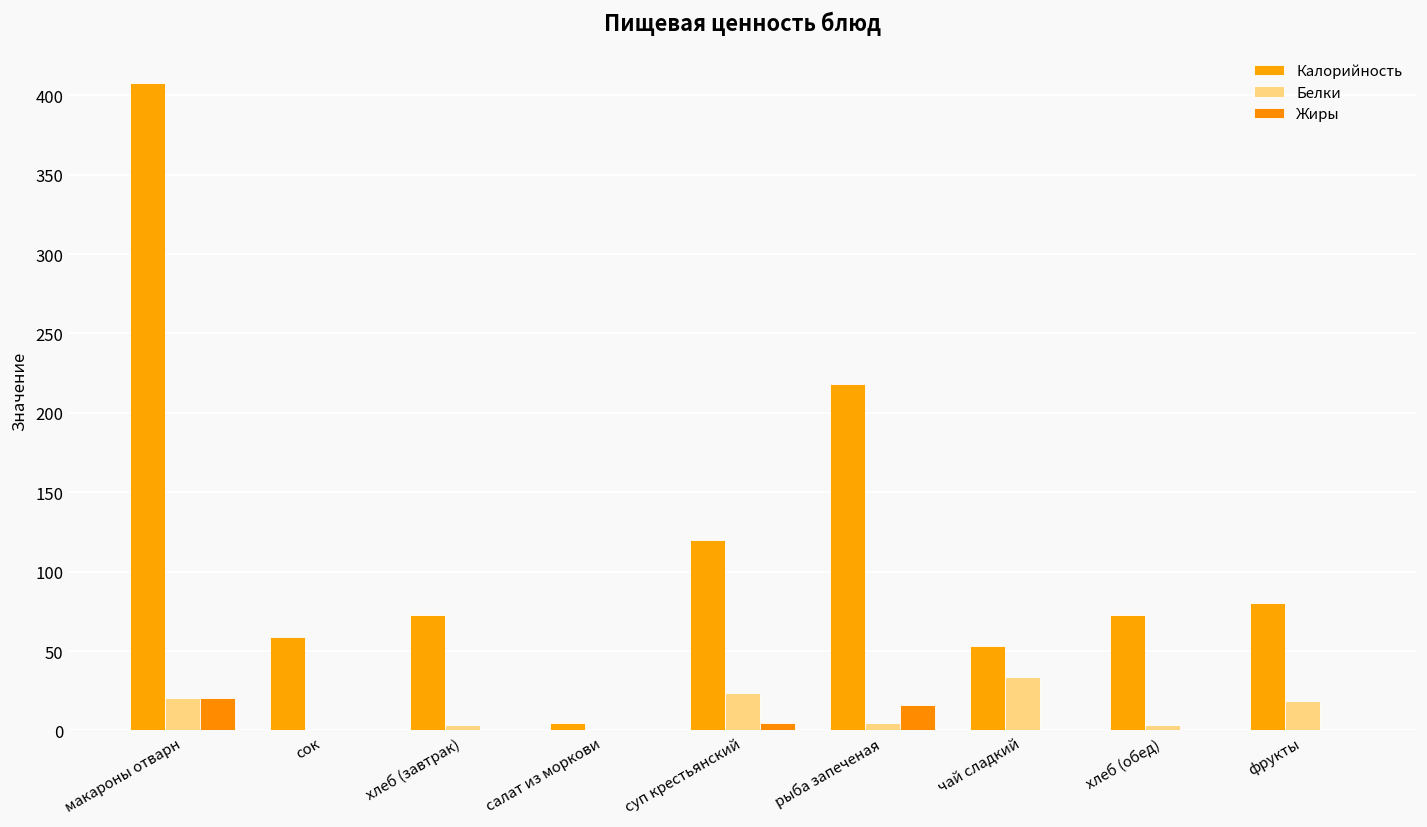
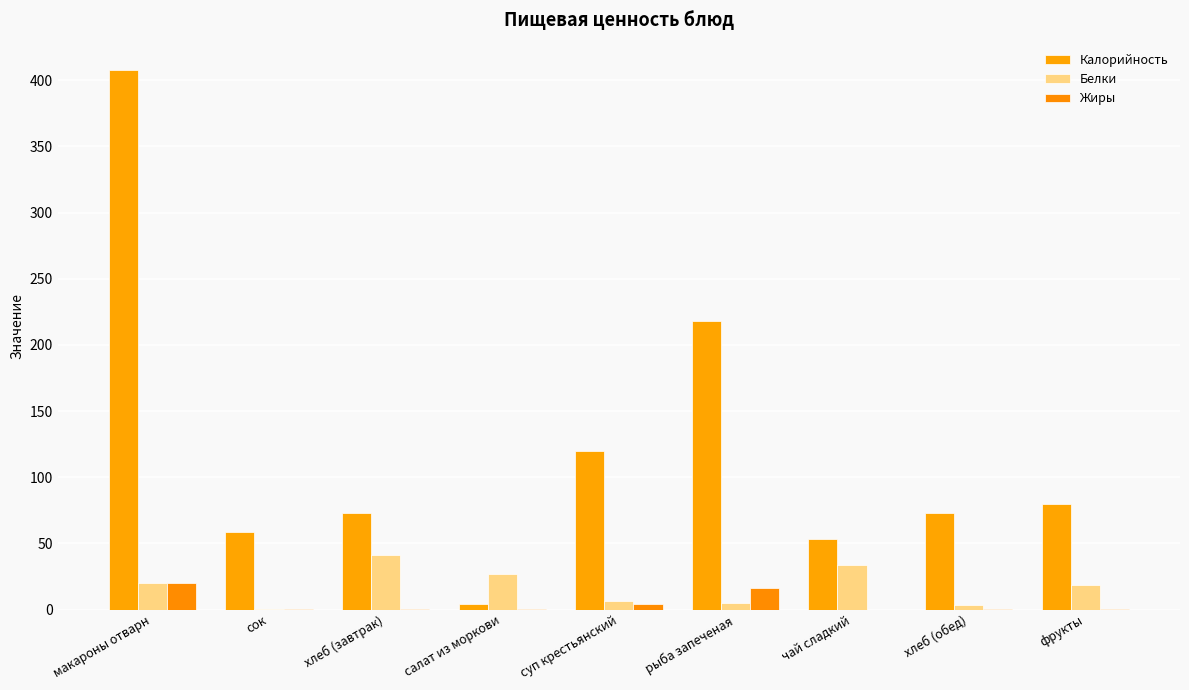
Белки, хлеб (завтрак): 3 -> 41
Белки, салат из моркови: 0 -> 27
Белки, суп крестьянский: 24 -> 6
